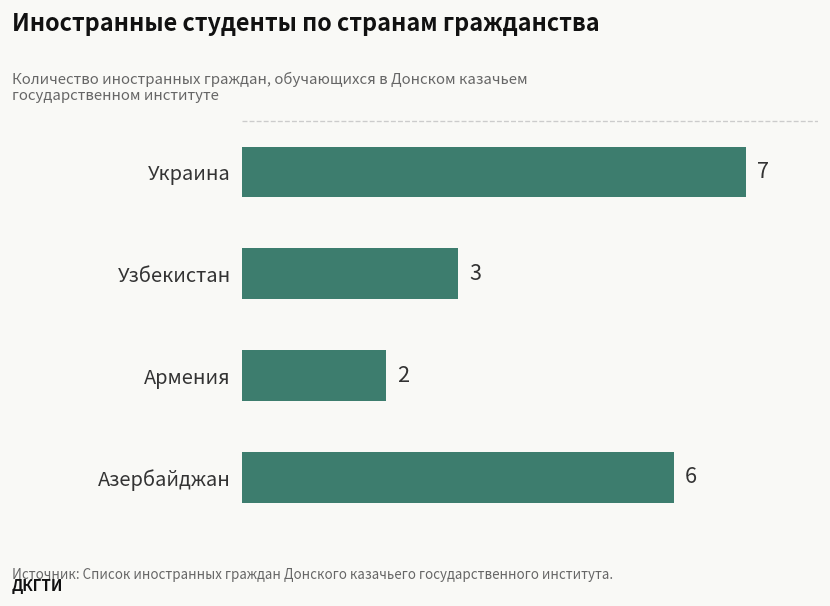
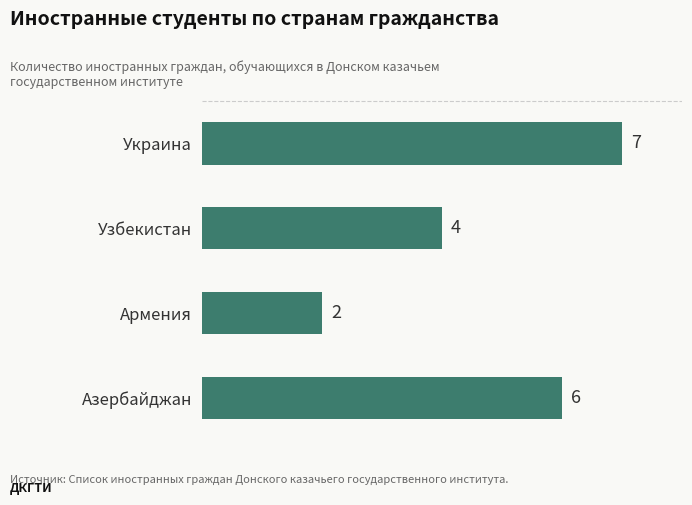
Узбекистан: 3 -> 4
